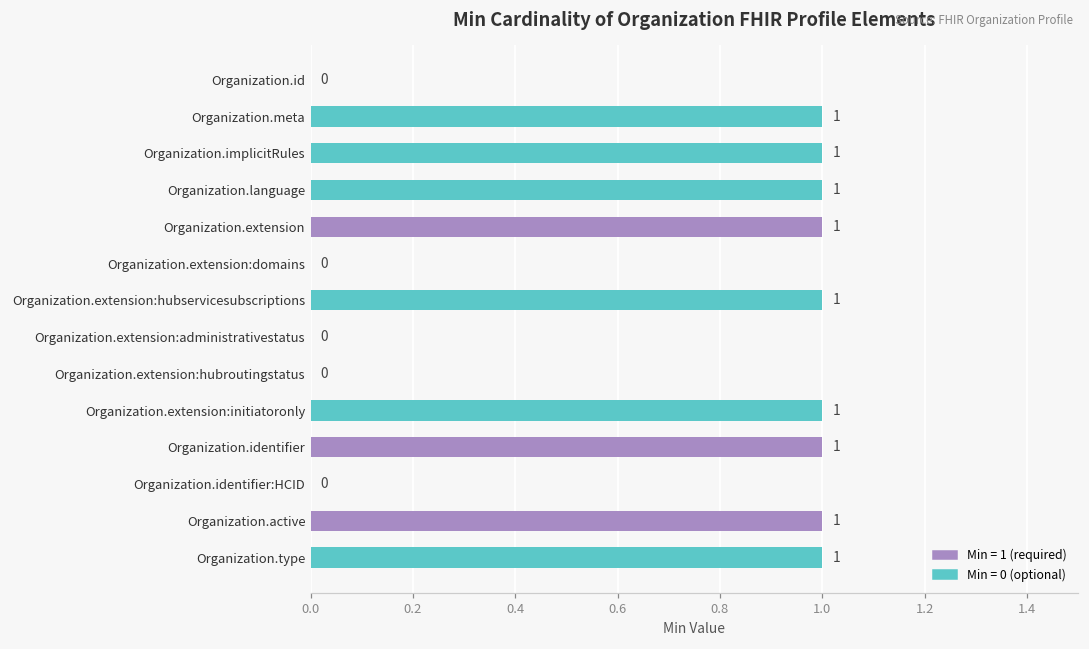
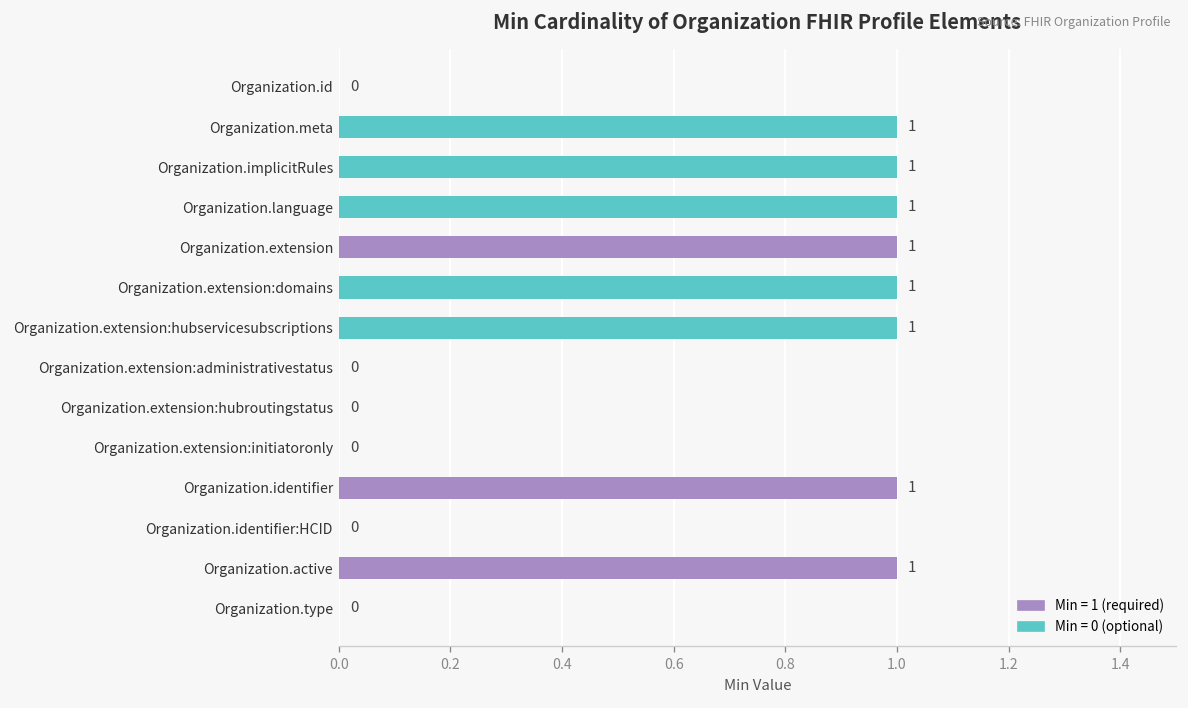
Organization.extension:domains: 0 -> 1
Organization.extension:initiatoronly: 1 -> 0
Organization.type: 1 -> 0
